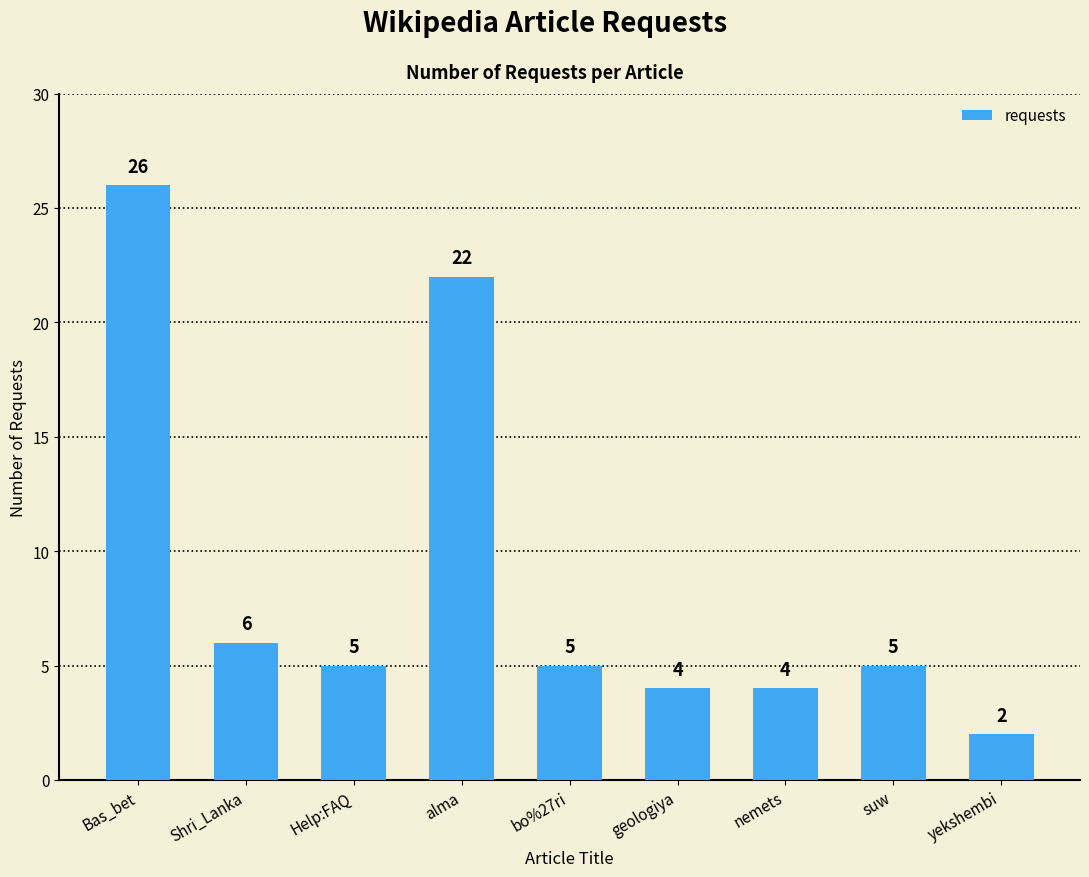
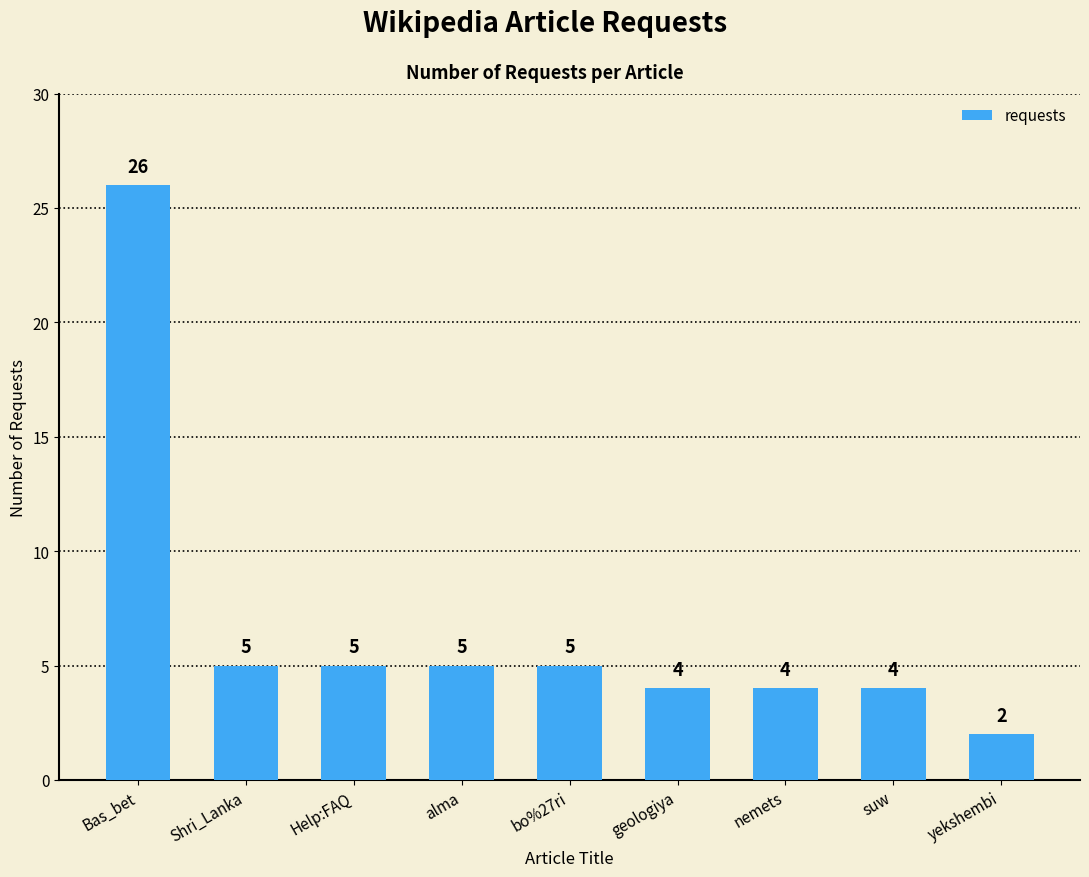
Shri_Lanka: 6 -> 5
alma: 22 -> 5
suw: 5 -> 4
